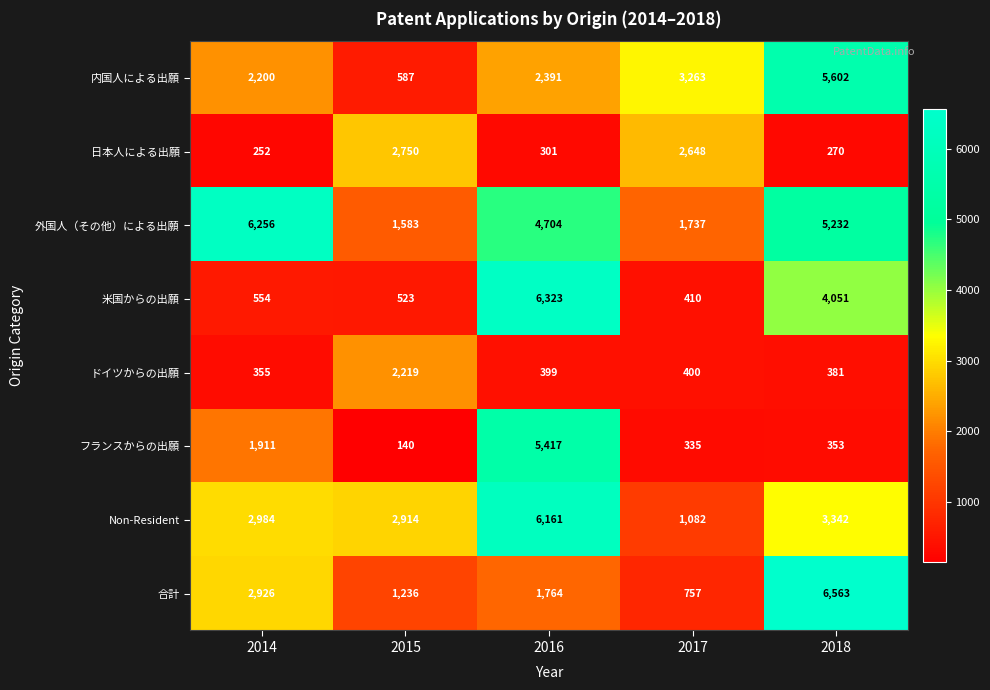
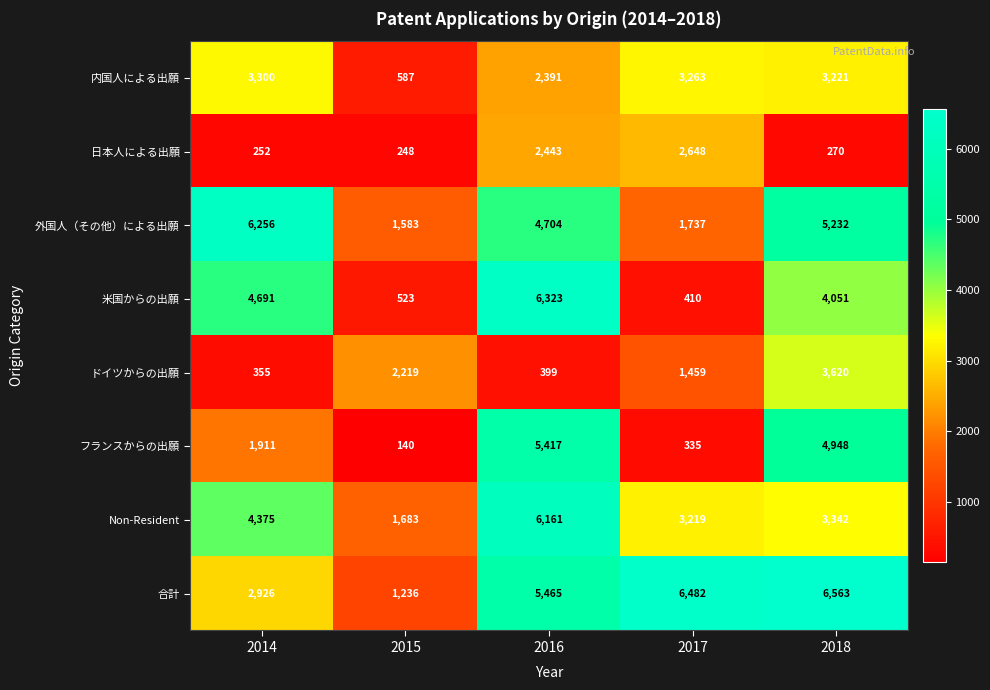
内国人による出願, 2014: 2,200 -> 3,300
内国人による出願, 2018: 5,602 -> 3,221
日本人による出願, 2015: 2,750 -> 248
日本人による出願, 2016: 301 -> 2,443
米国からの出願, 2014: 554 -> 4,691
ドイツからの出願, 2017: 400 -> 1,459
ドイツからの出願, 2018: 381 -> 3,620
フランスからの出願, 2018: 353 -> 4,948
Non-Resident, 2014: 2,984 -> 4,375
Non-Resident, 2015: 2,914 -> 1,683
Non-Resident, 2017: 1,082 -> 3,219
合計, 2016: 1,764 -> 5,465
合計, 2017: 757 -> 6,482
